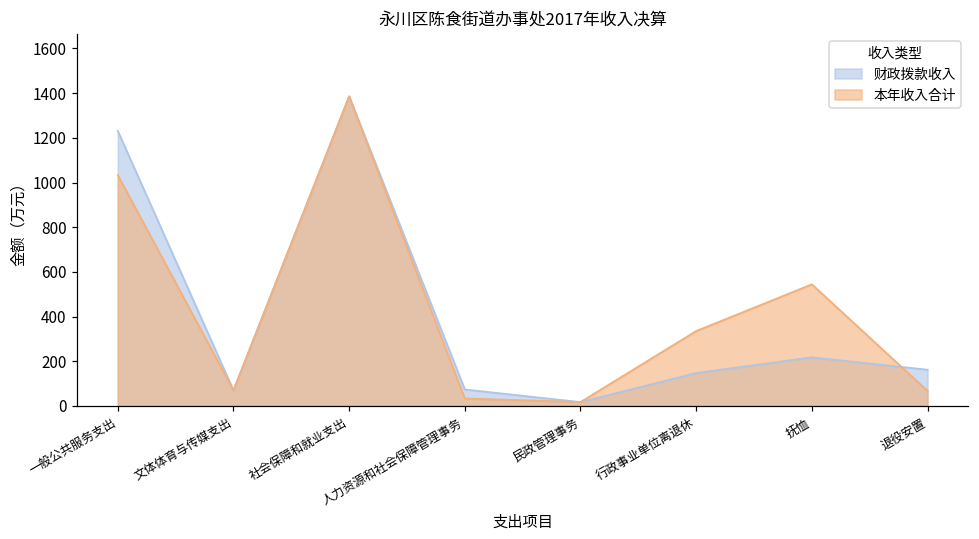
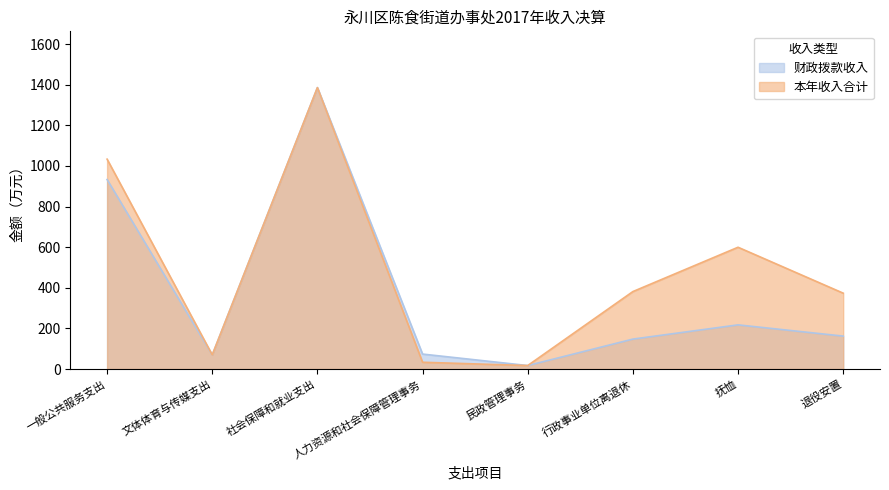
财政拨款收入, 一般公共服务支出: 1230 -> 930
本年收入合计, 行政事业单位离退休: 340 -> 380
本年收入合计, 抚恤: 540 -> 600
本年收入合计, 退役安置: 70 -> 370
